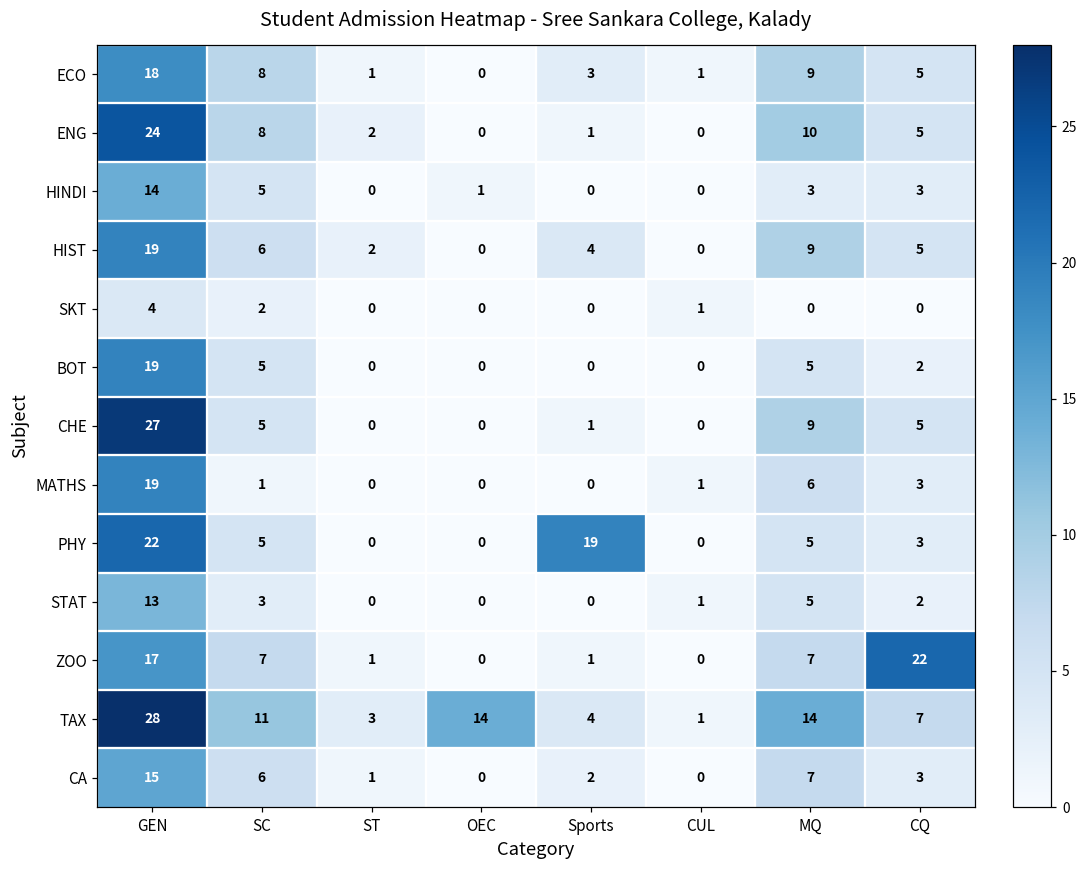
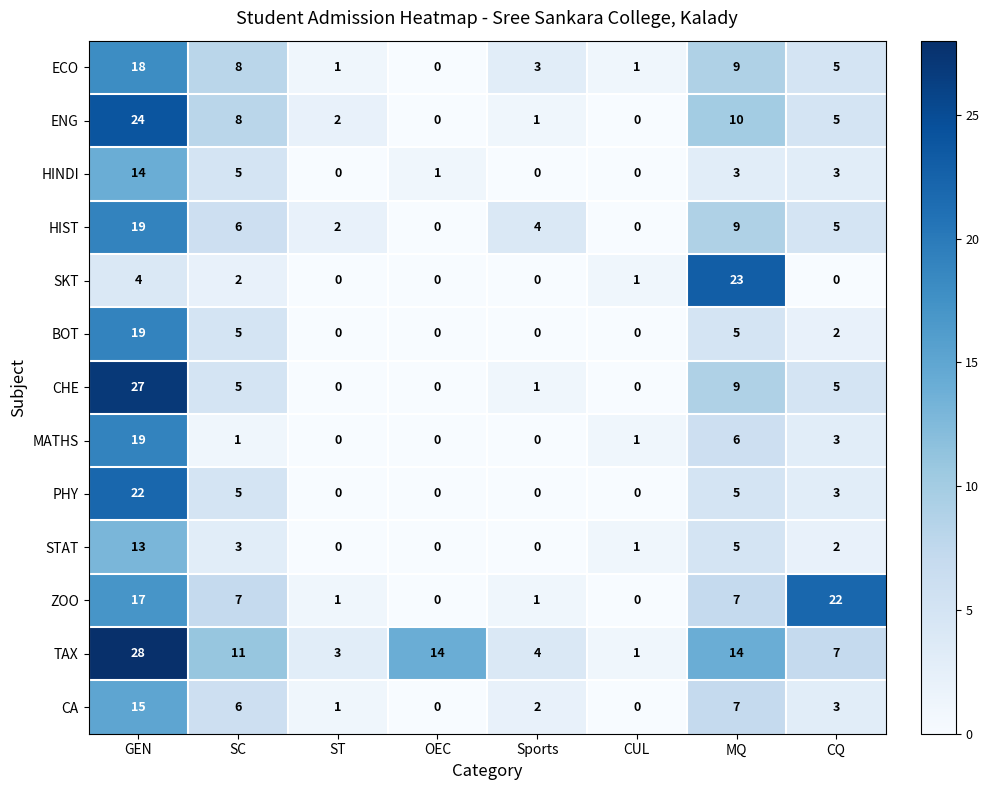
SKT, MQ: 0 -> 23
PHY, Sports: 19 -> 0
